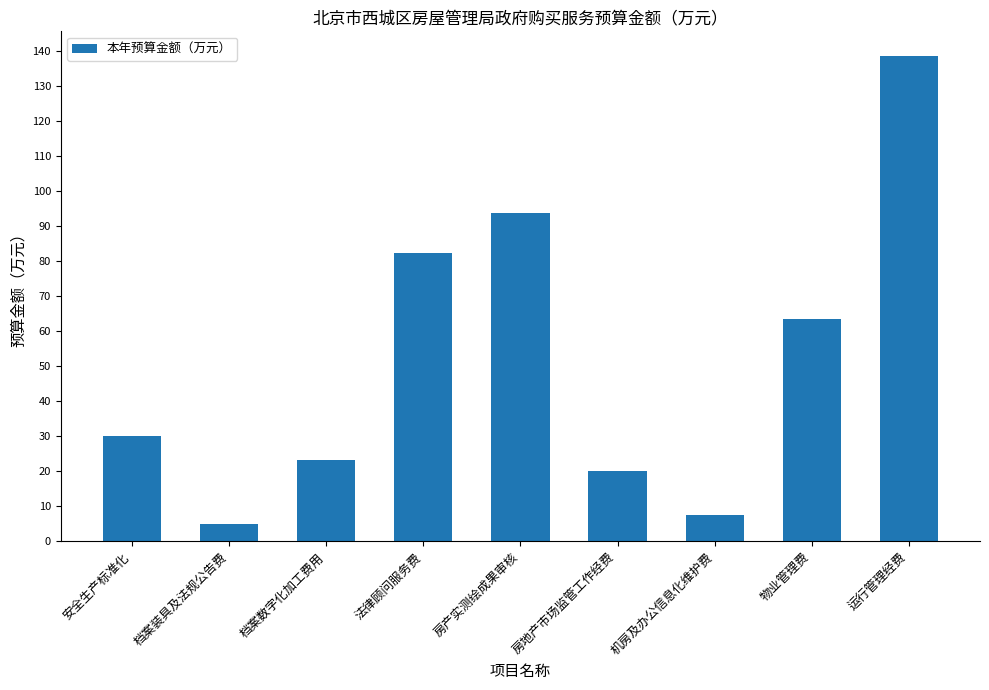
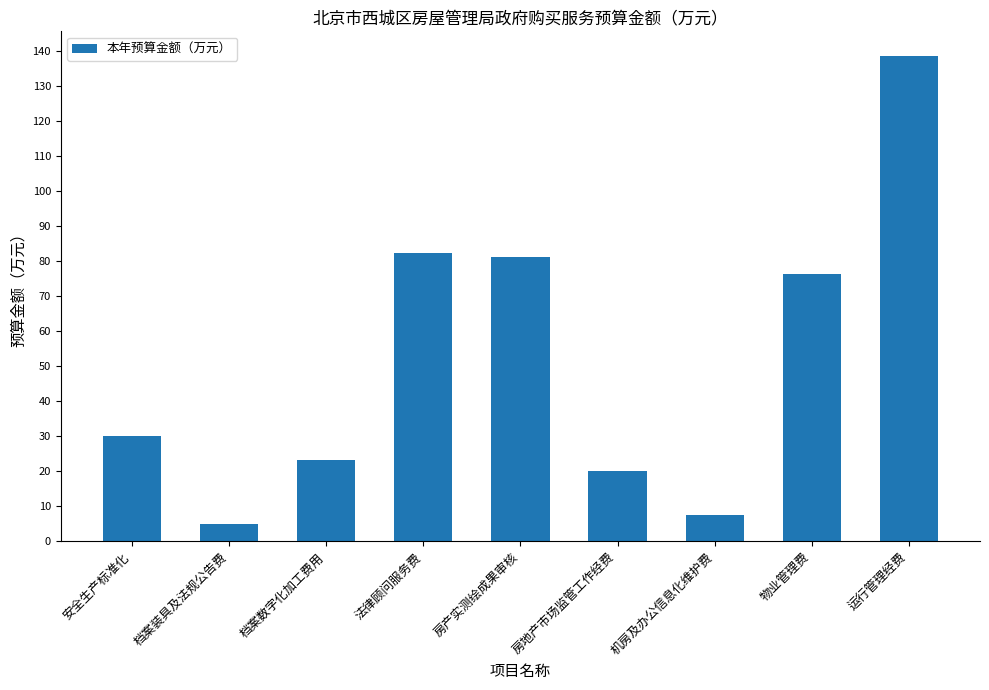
房产实测绘成果审核: 94 -> 81
物业管理费: 64 -> 76
